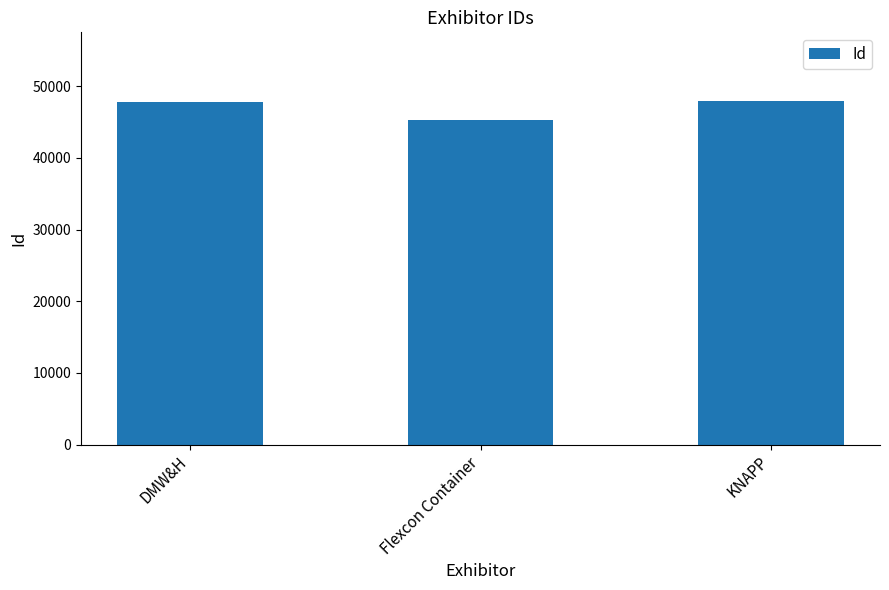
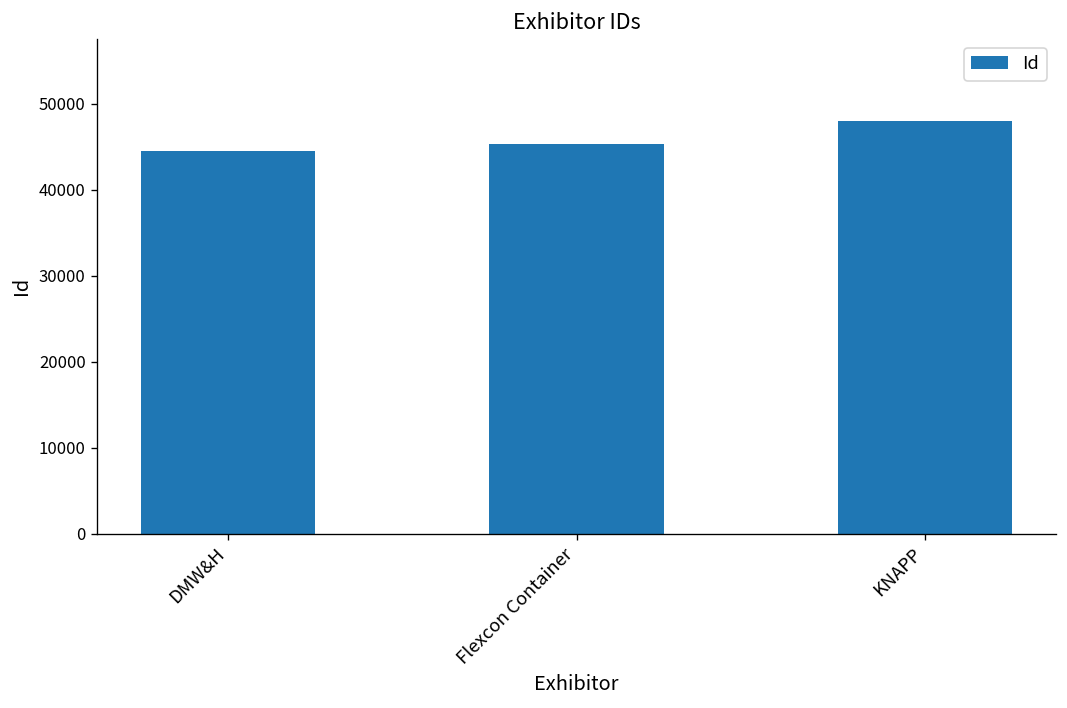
DMW&H: 48000 -> 45000
